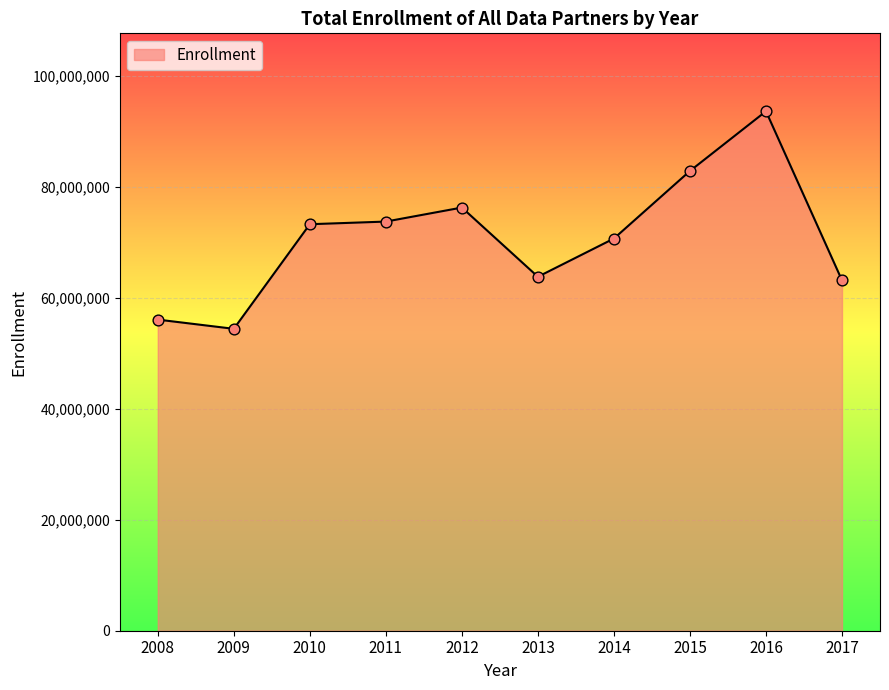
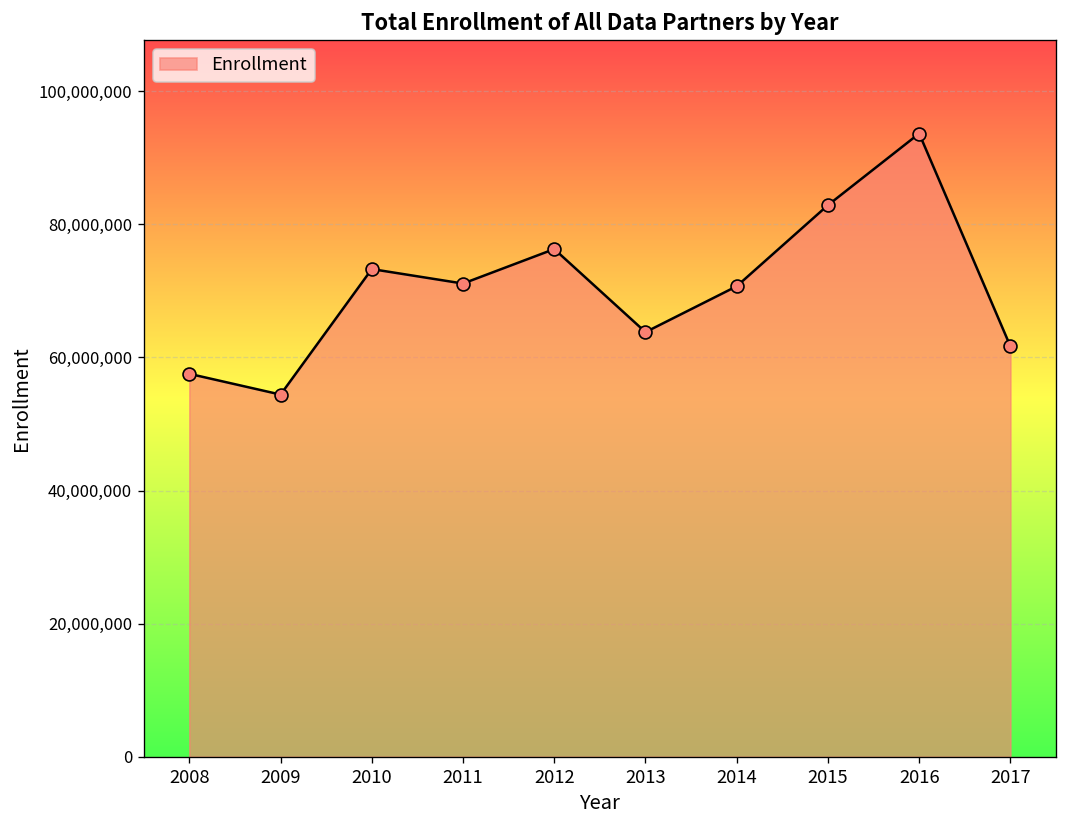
2008: 56,000,000 -> 58,000,000
2011: 74,000,000 -> 71,000,000
2017: 63,000,000 -> 62,000,000
